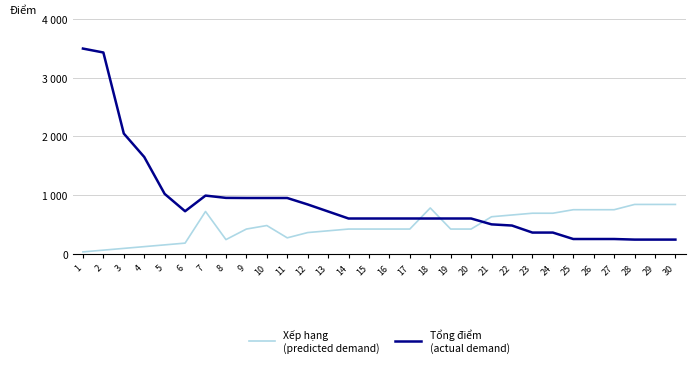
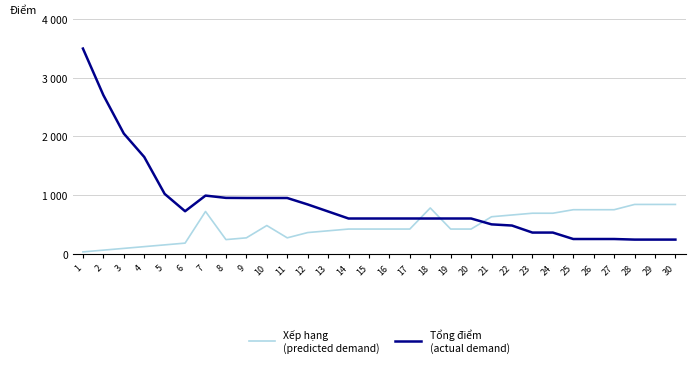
Tổng điểm (actual demand), 2: 3400 -> 2700
Xếp hạng (predicted demand), 9: 400 -> 300
